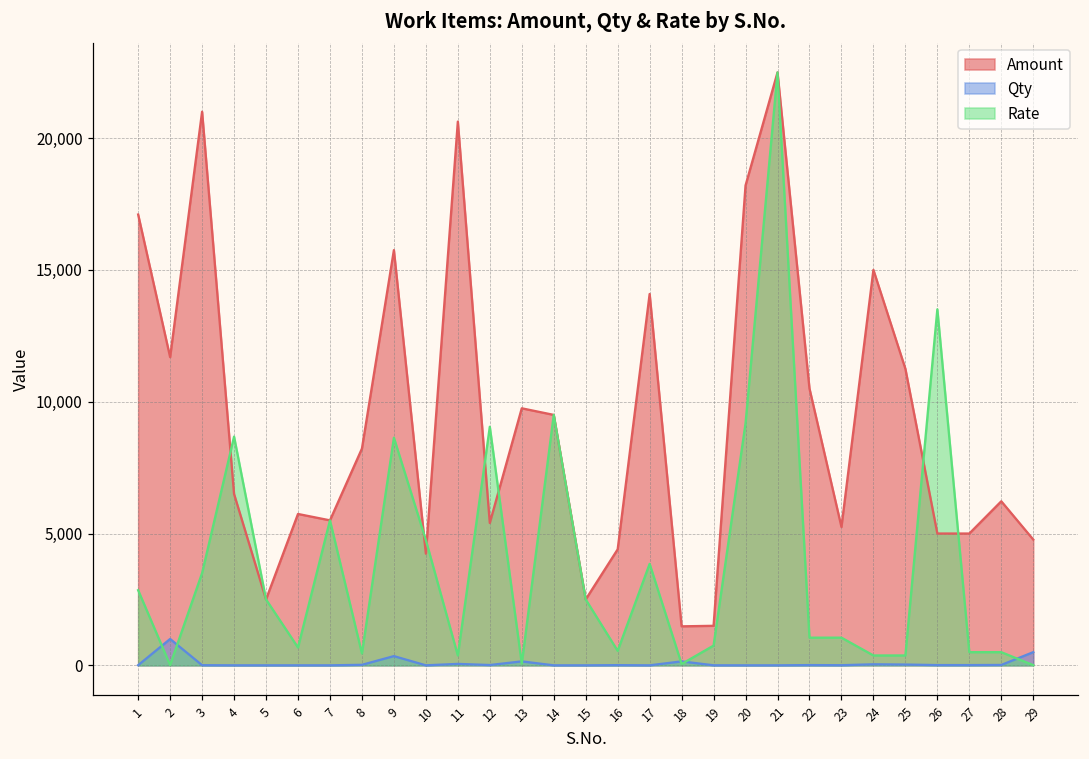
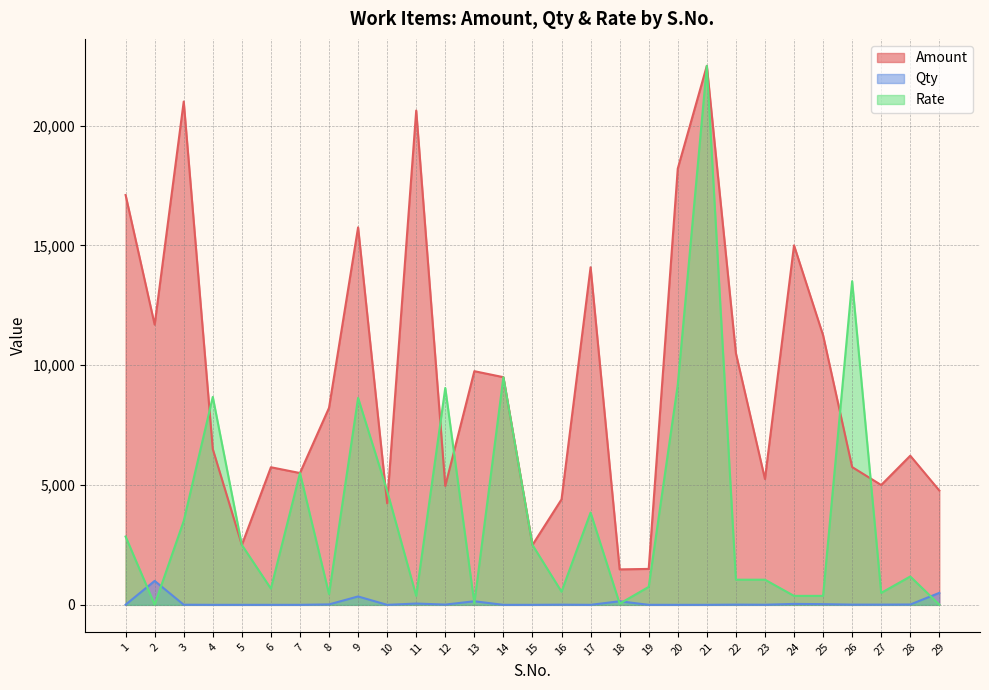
Amount, 12: 5,400 -> 5,000
Amount, 26: 5,000 -> 5,700
Rate, 28: 500 -> 1,200
